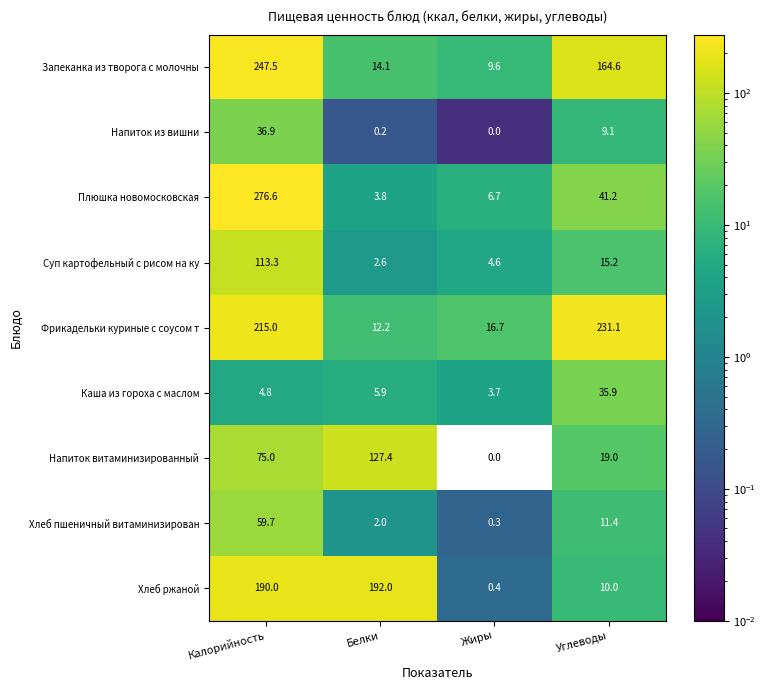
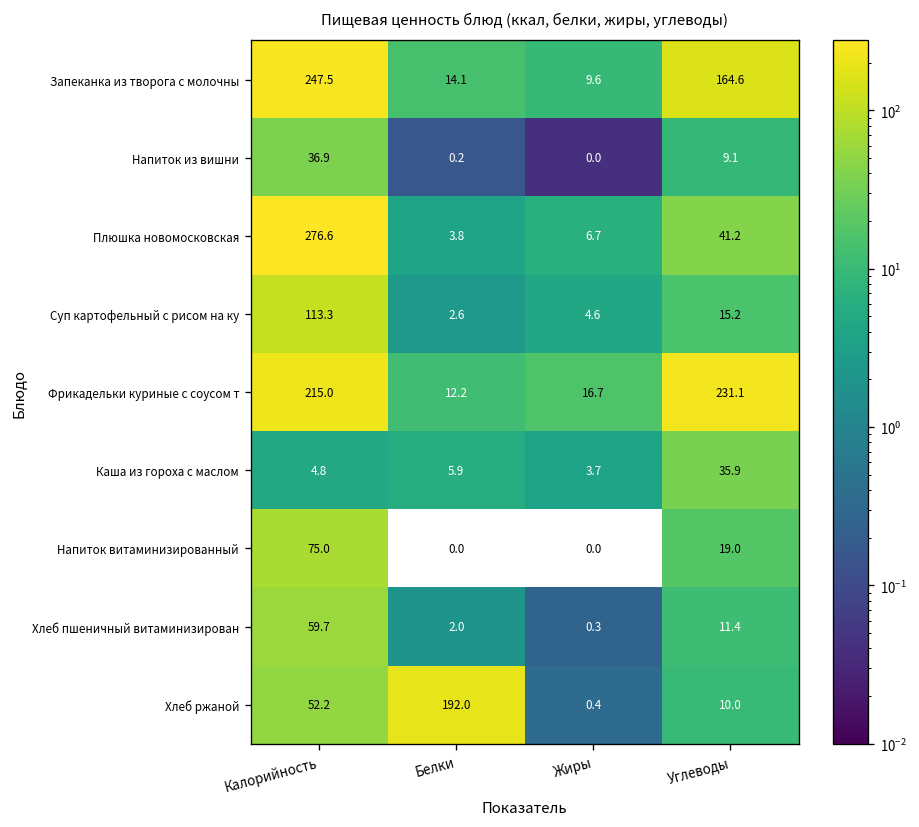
Напиток витаминизированный, Белки: 127.4 -> 0.0
Хлеб ржаной, Калорийность: 190.0 -> 52.2
